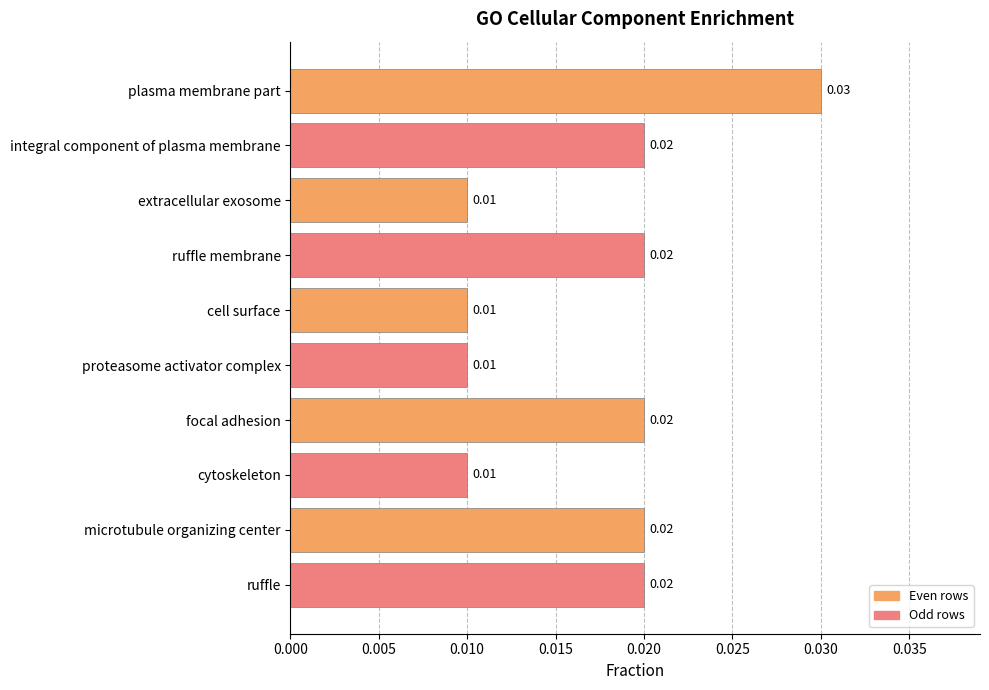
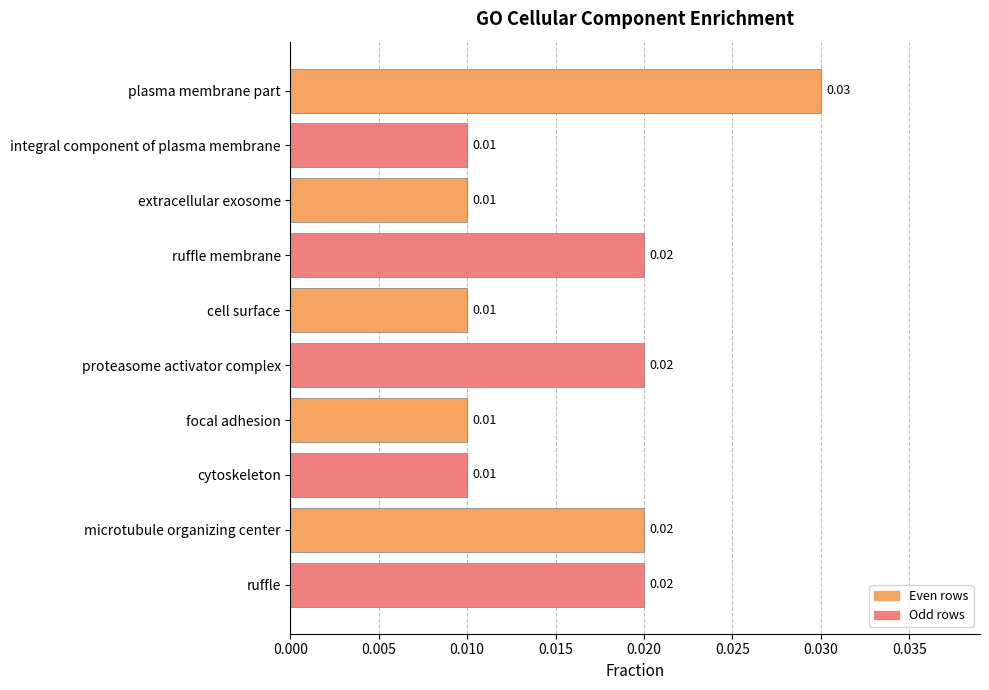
integral component of plasma membrane: 0.02 -> 0.01
proteasome activator complex: 0.01 -> 0.02
focal adhesion: 0.02 -> 0.01
